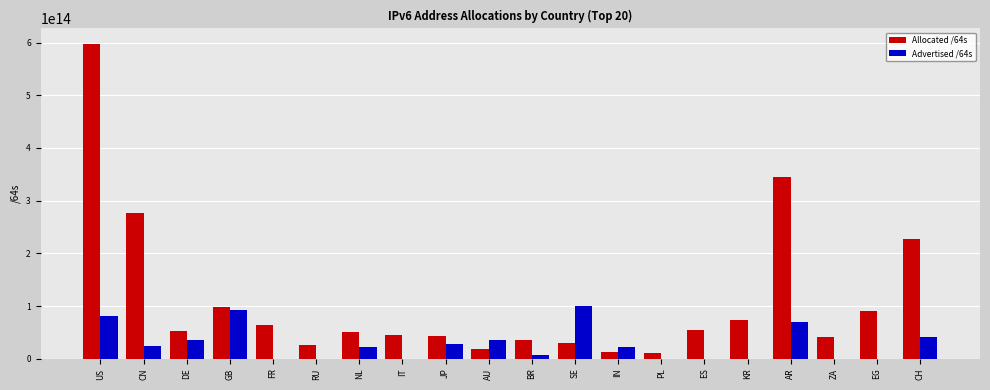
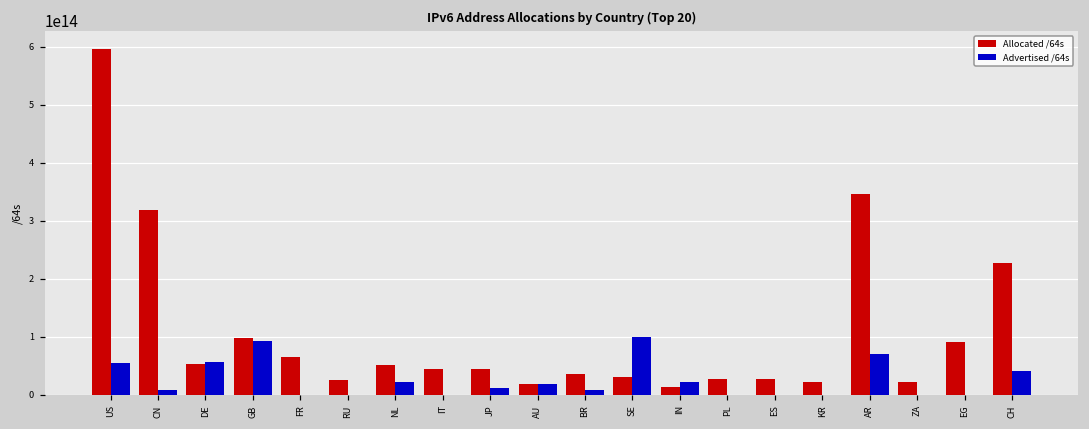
Advertised /64s, US: 80000000000000 -> 50000000000000
Allocated /64s, CN: 280000000000000 -> 320000000000000
Advertised /64s, CN: 20000000000000 -> 10000000000000
Advertised /64s, DE: 40000000000000 -> 60000000000000
Advertised /64s, JP: 30000000000000 -> 10000000000000
Advertised /64s, AU: 40000000000000 -> 20000000000000
Allocated /64s, PL: 10000000000000 -> 30000000000000
Allocated /64s, ES: 50000000000000 -> 30000000000000
Allocated /64s, KR: 70000000000000 -> 20000000000000
Allocated /64s, ZA: 40000000000000 -> 20000000000000
